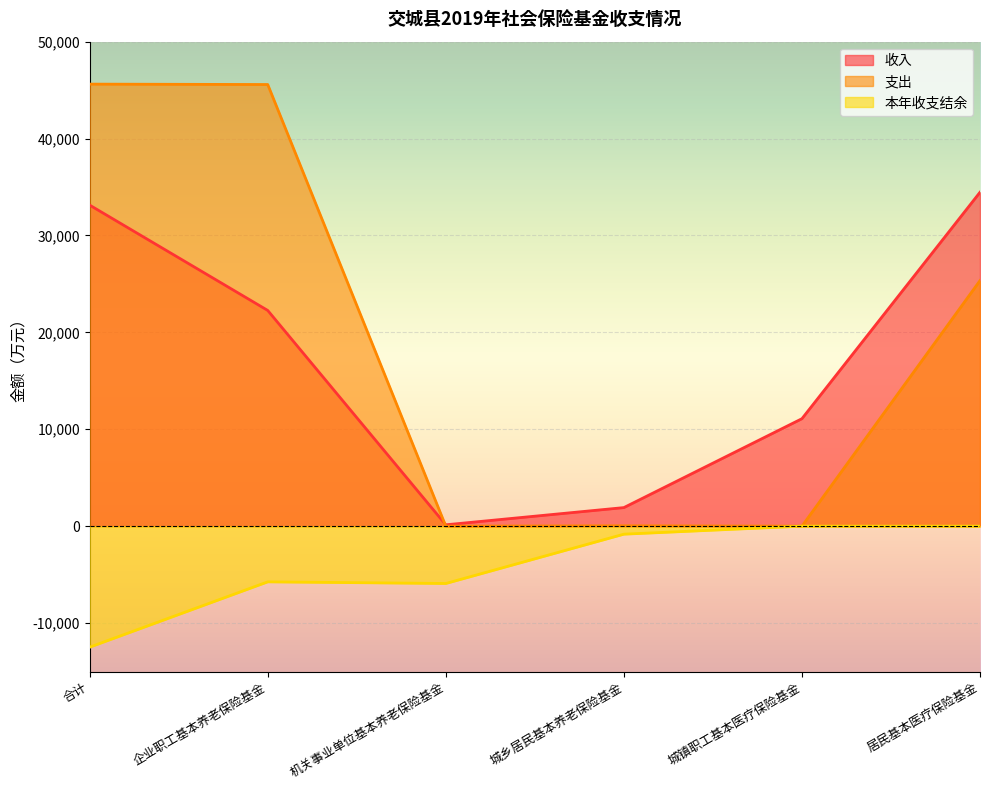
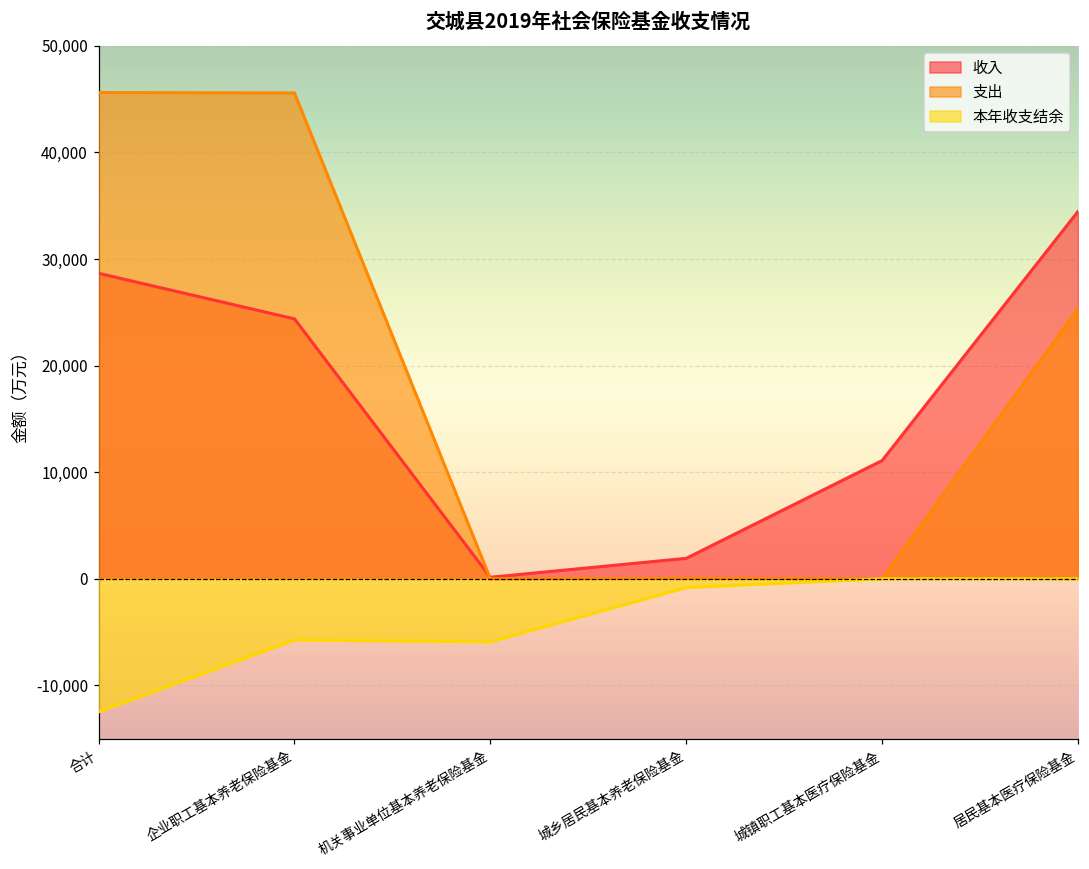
收入, 合计: 33,000 -> 29,000
收入, 企业职工基本养老保险基金: 22,000 -> 24,000
